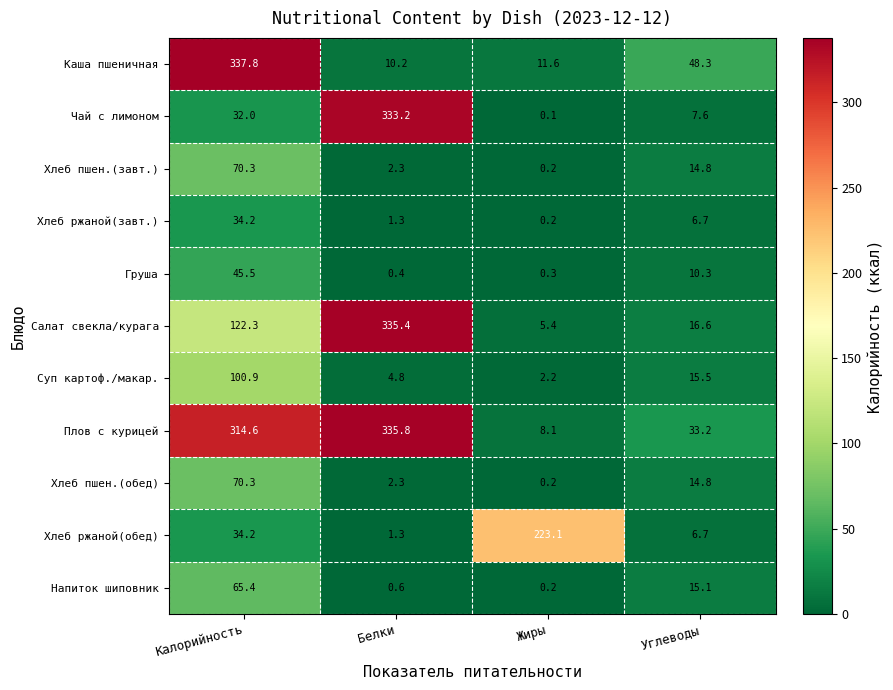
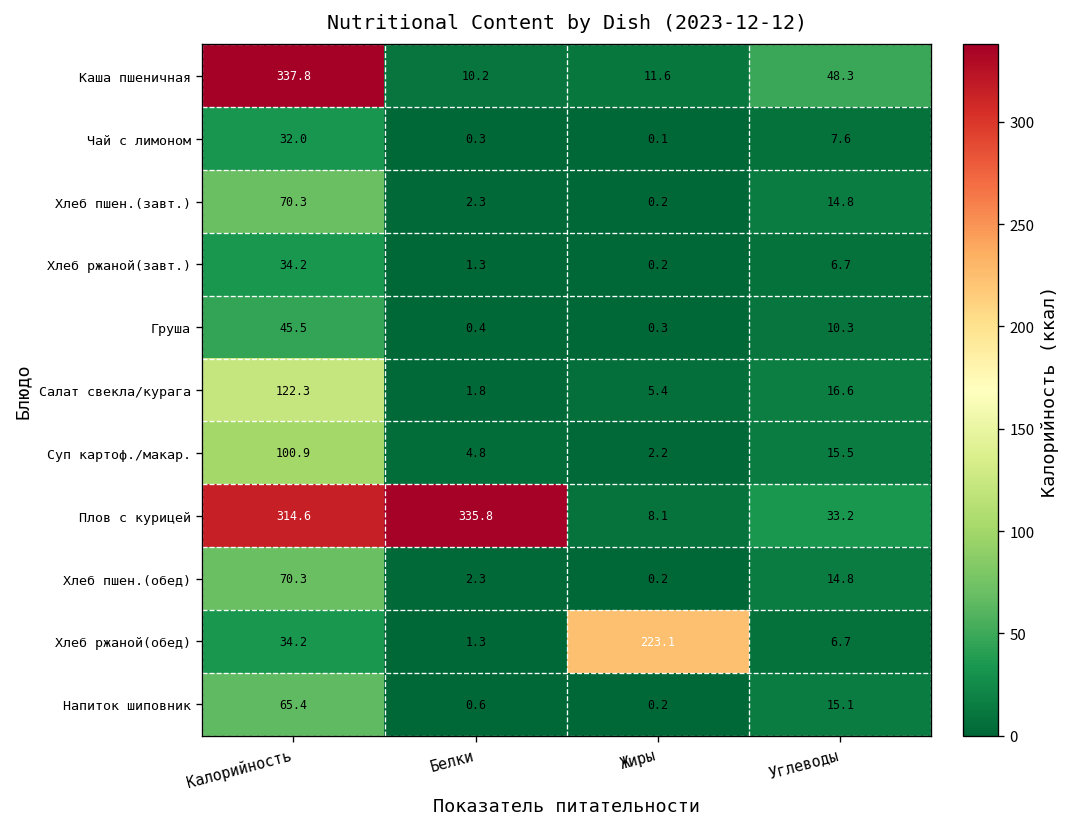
Чай с лимоном, Белки: 333.2 -> 0.3
Салат свекла/курага, Белки: 335.4 -> 1.8
